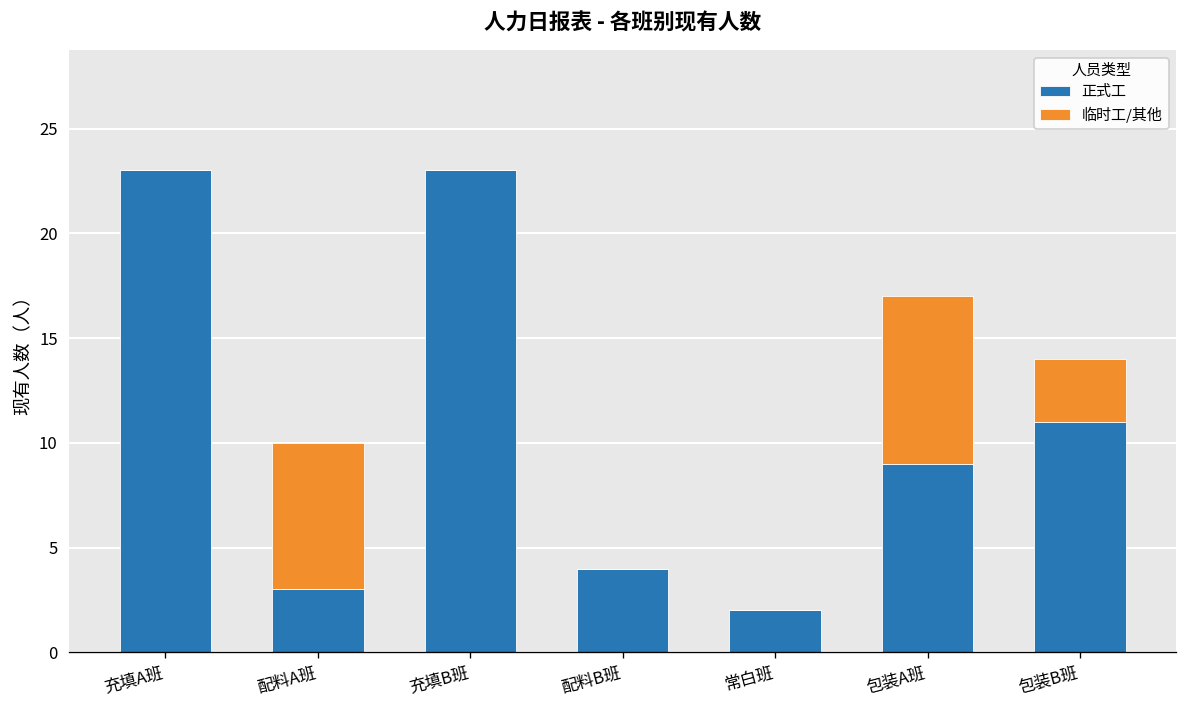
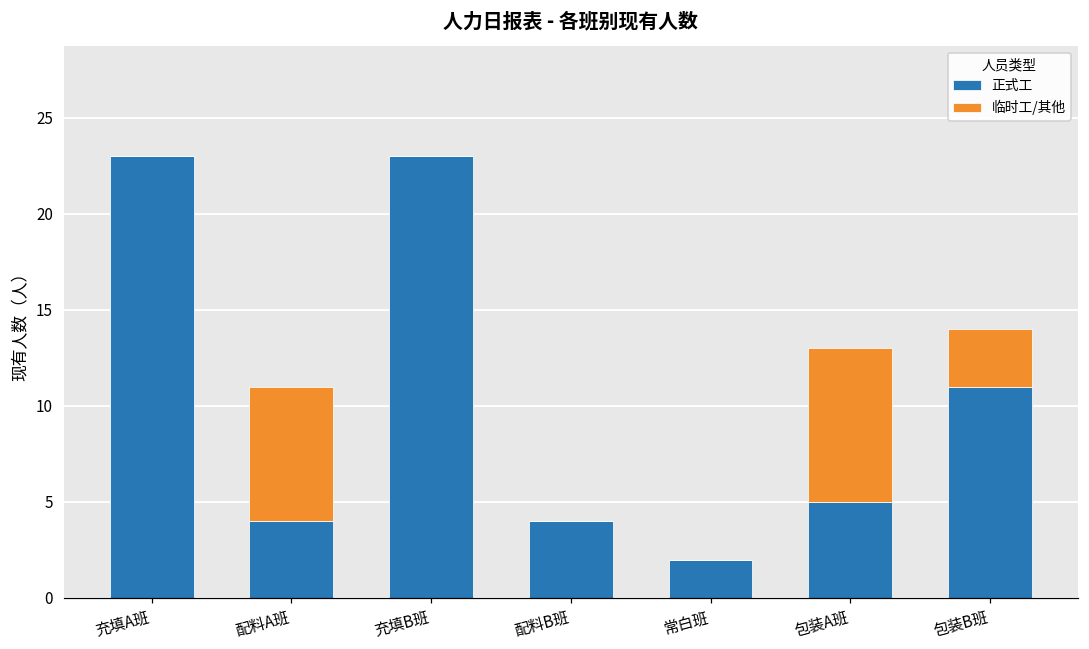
正式工, 配料A班: 3 -> 4
正式工, 包装A班: 9 -> 5
